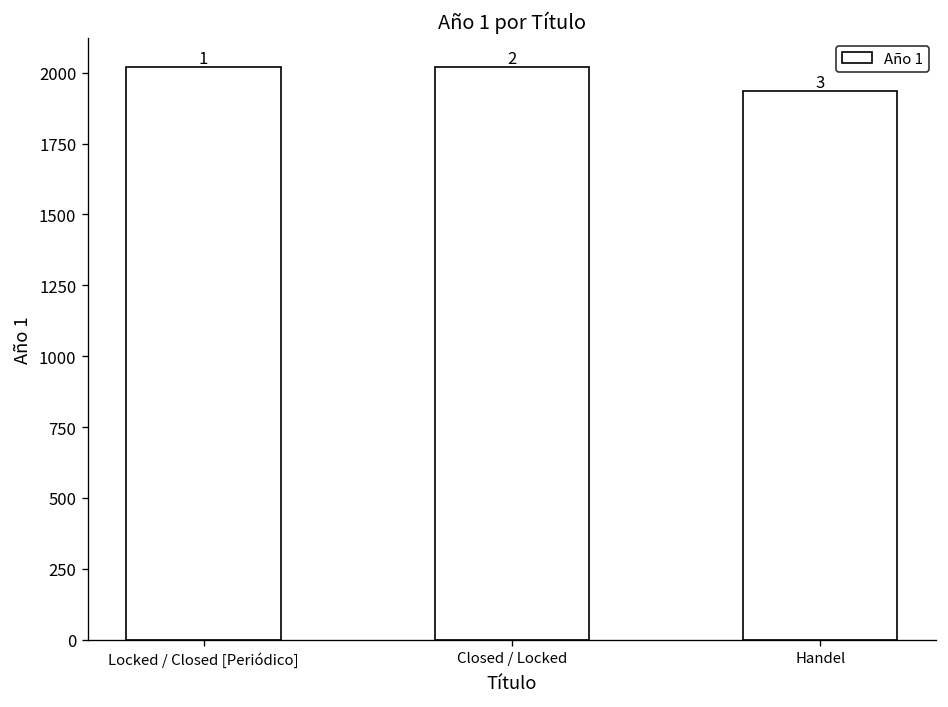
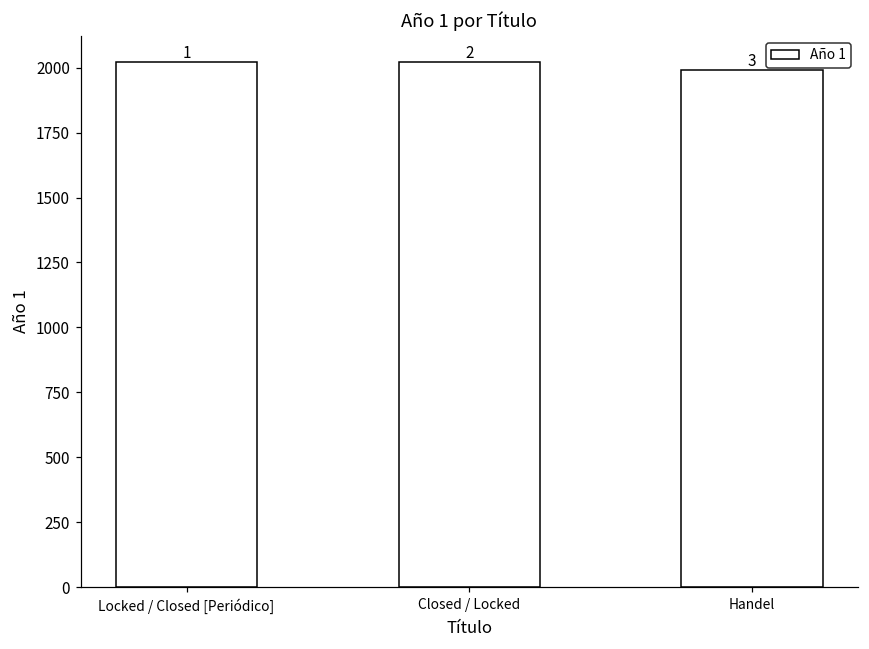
Handel: 1930 -> 1990
